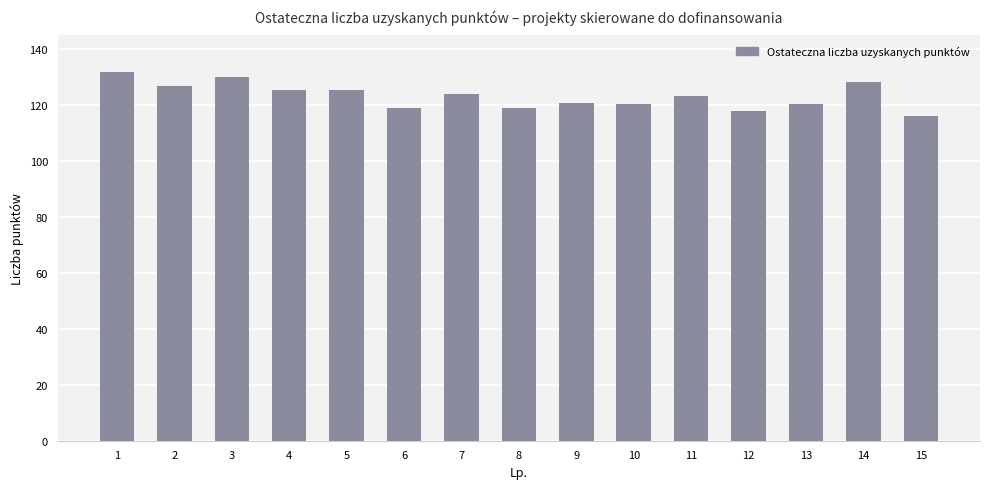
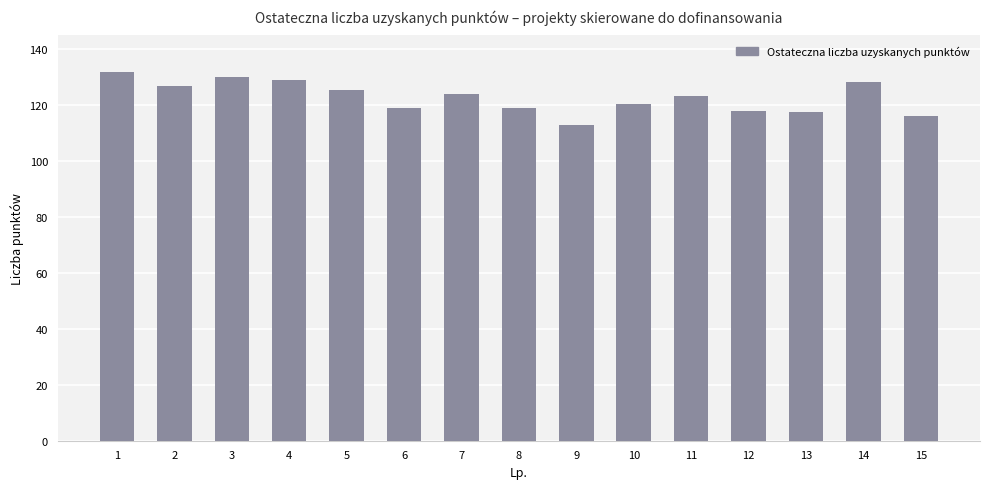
4: 126 -> 129
9: 121 -> 113
13: 121 -> 118
